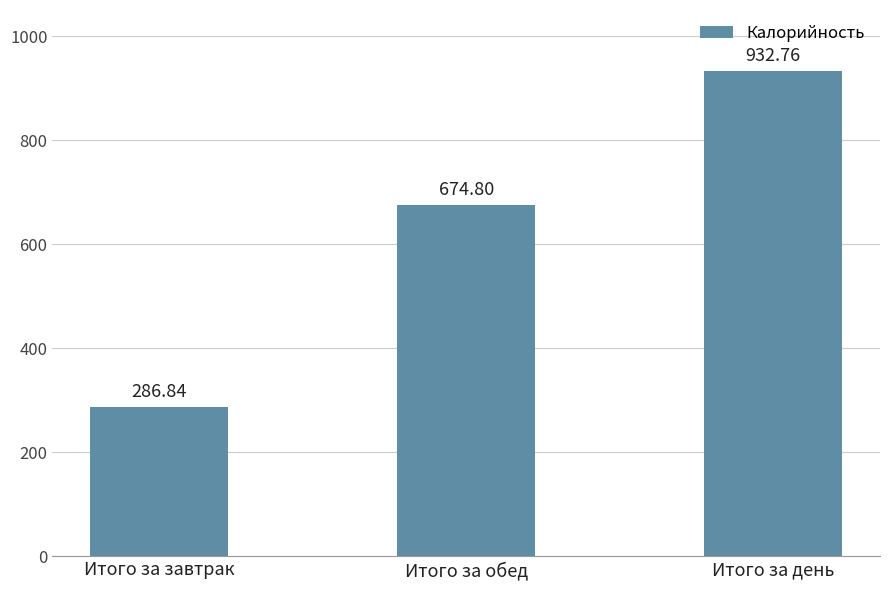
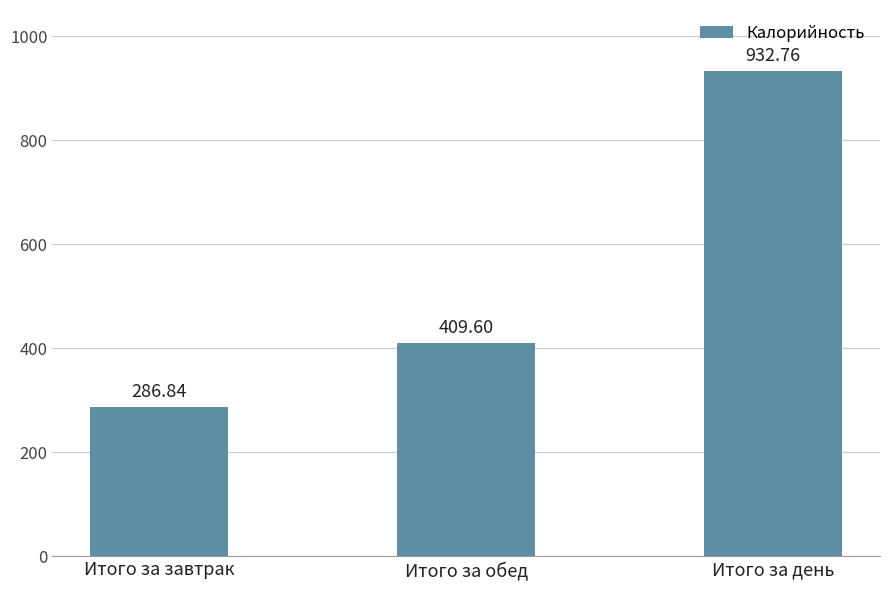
Итого за обед: 674.80 -> 409.60
